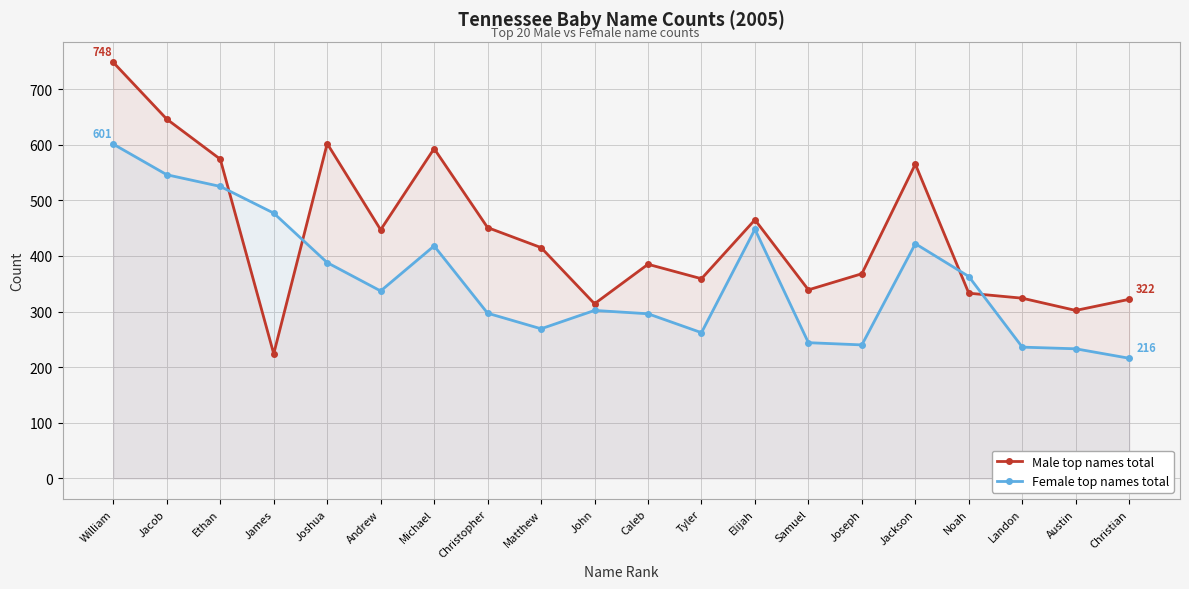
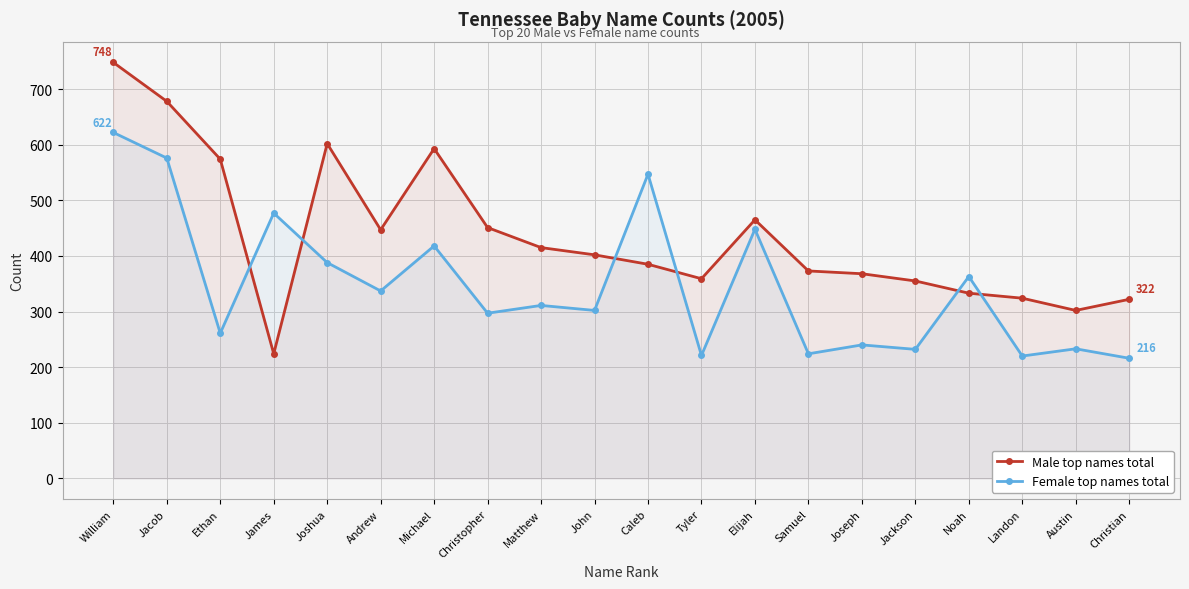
Female top names total, William: 601 -> 622
Male top names total, Jacob: 650 -> 680
Female top names total, Jacob: 550 -> 580
Female top names total, Ethan: 530 -> 260
Female top names total, Matthew: 270 -> 310
Male top names total, John: 310 -> 400
Female top names total, Caleb: 300 -> 550
Female top names total, Tyler: 260 -> 220
Male top names total, Samuel: 340 -> 370
Female top names total, Samuel: 240 -> 220
Male top names total, Jackson: 570 -> 360
Female top names total, Jackson: 420 -> 230
Female top names total, Landon: 240 -> 220
